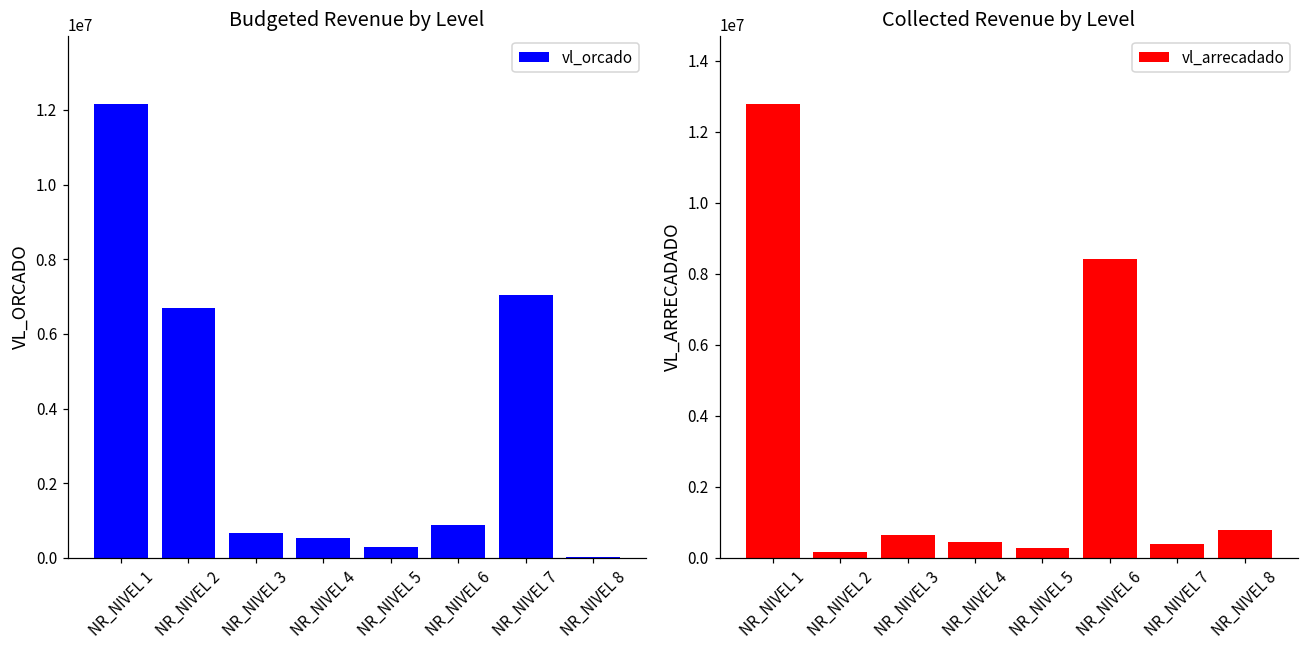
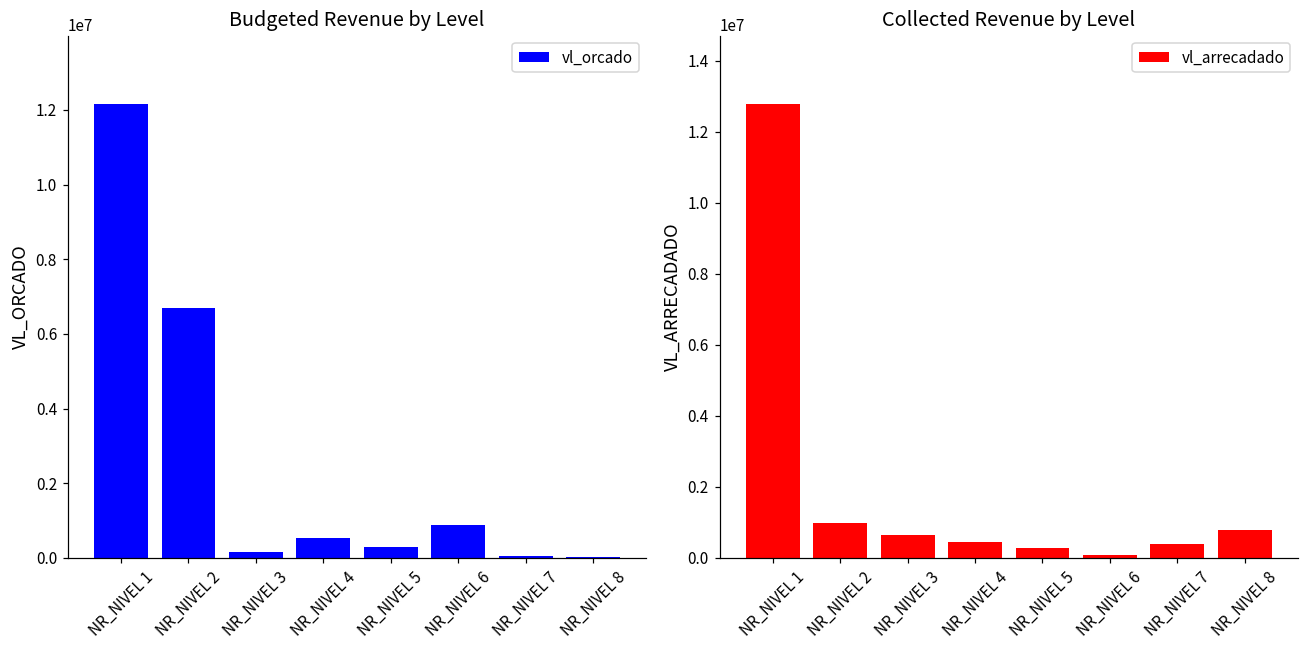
Budgeted Revenue by Level, NR_NIVEL 3: 700000 -> 200000
Budgeted Revenue by Level, NR_NIVEL 7: 7100000 -> 100000
Collected Revenue by Level, NR_NIVEL 2: 200000 -> 1000000
Collected Revenue by Level, NR_NIVEL 6: 8400000 -> 100000
